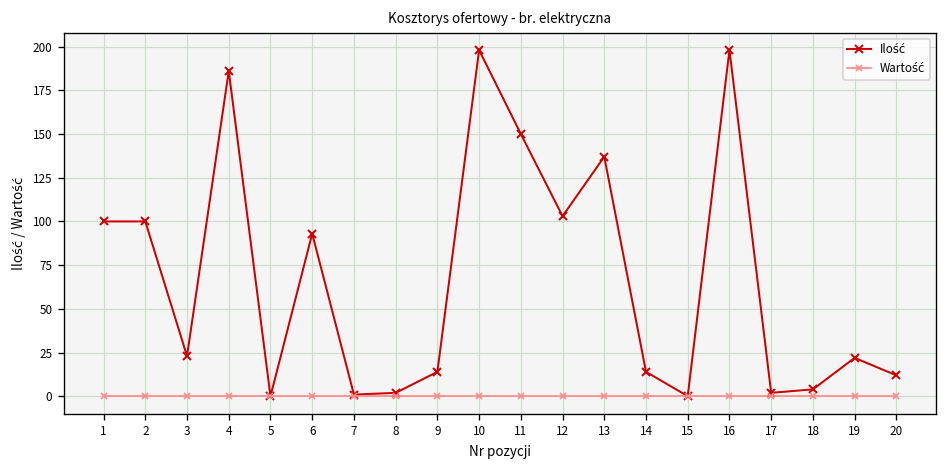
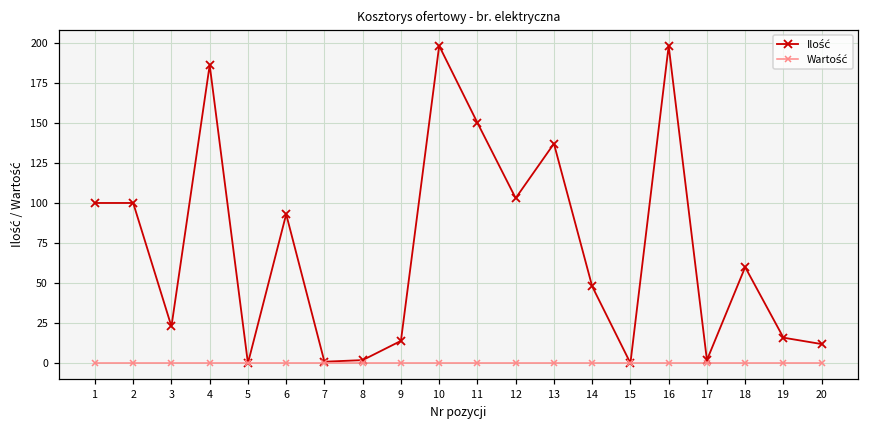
Ilość, 14: 14 -> 48
Ilość, 18: 4 -> 60
Ilość, 19: 22 -> 16
